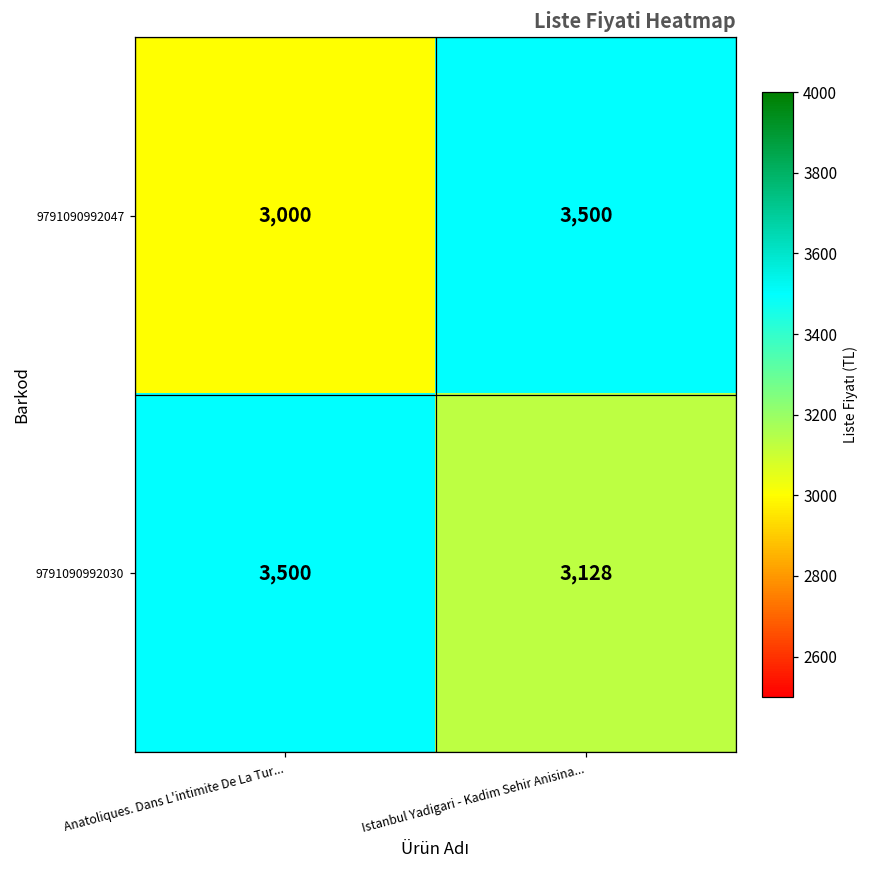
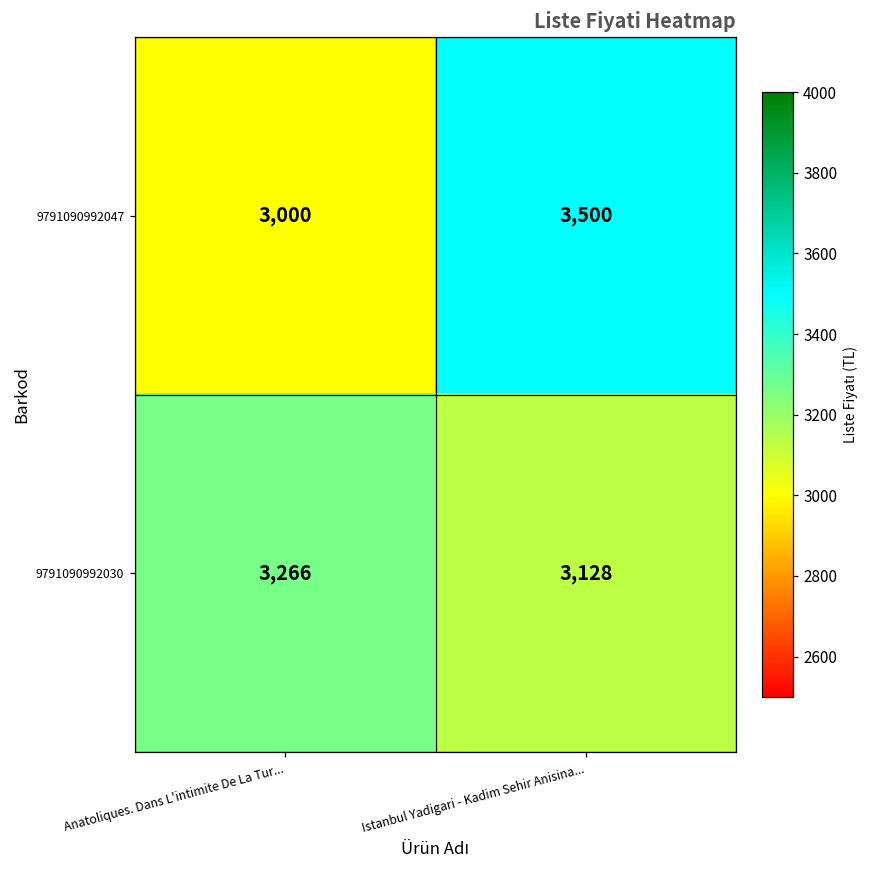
9791090992030, Anatoliques. Dans L'intimite De La Tur...: 3,500 -> 3,266
